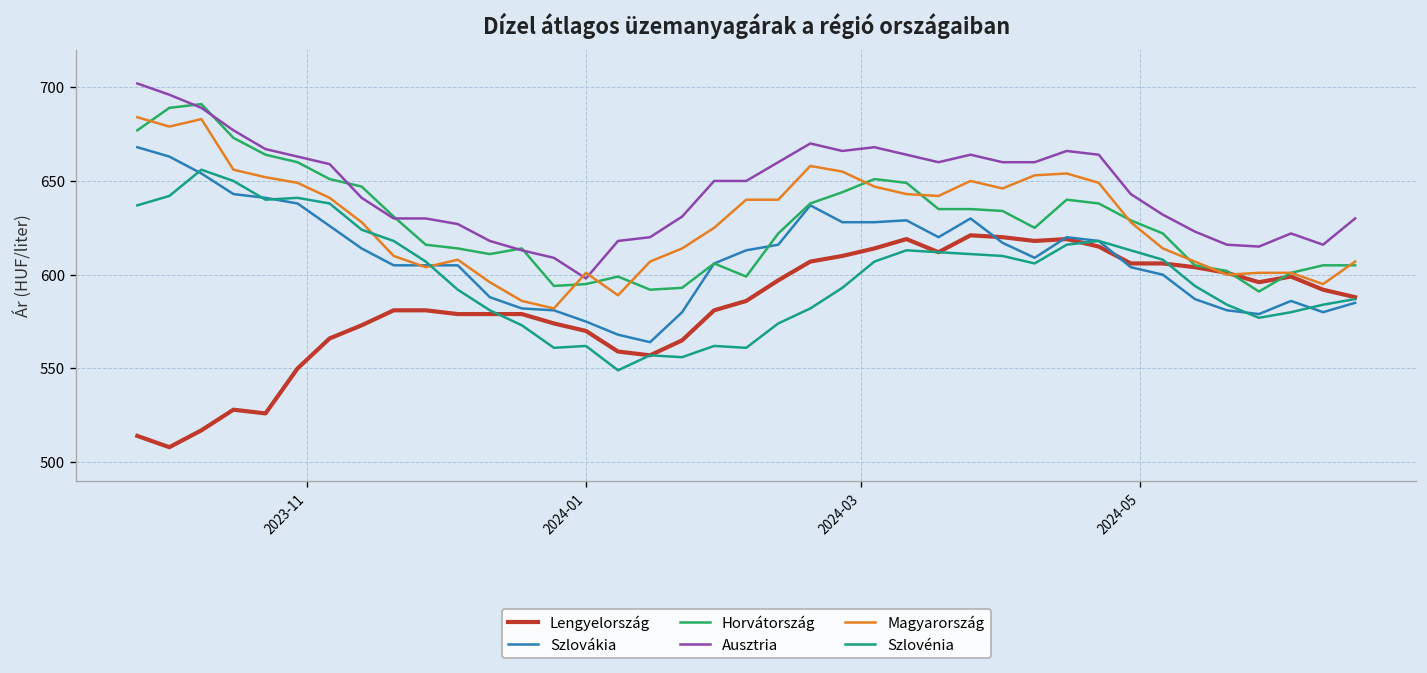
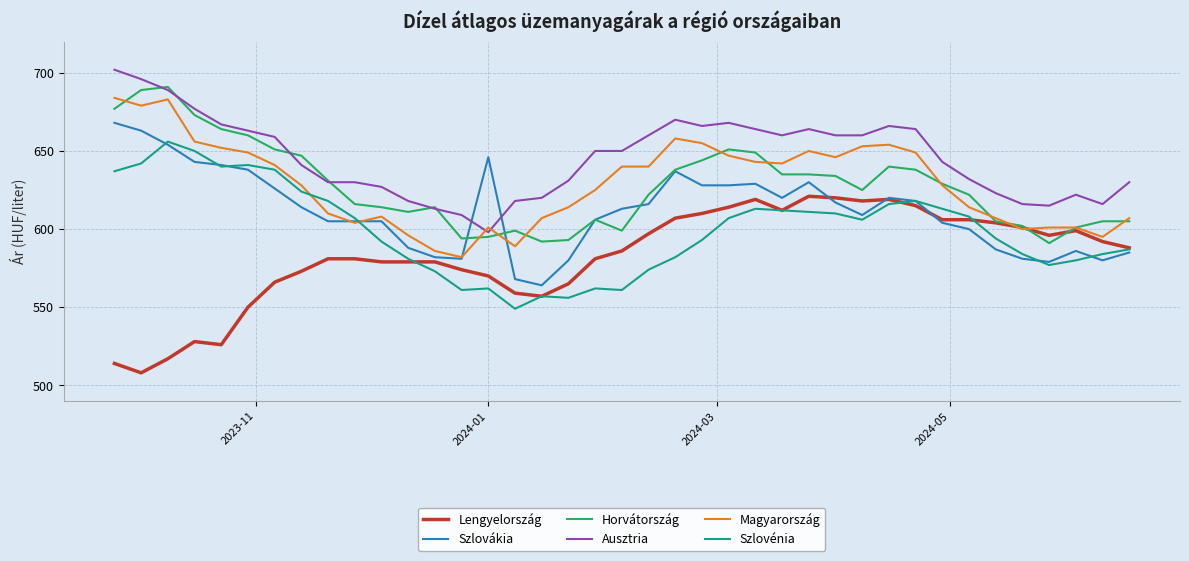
Szlovákia, 2024-01: 575 -> 646
